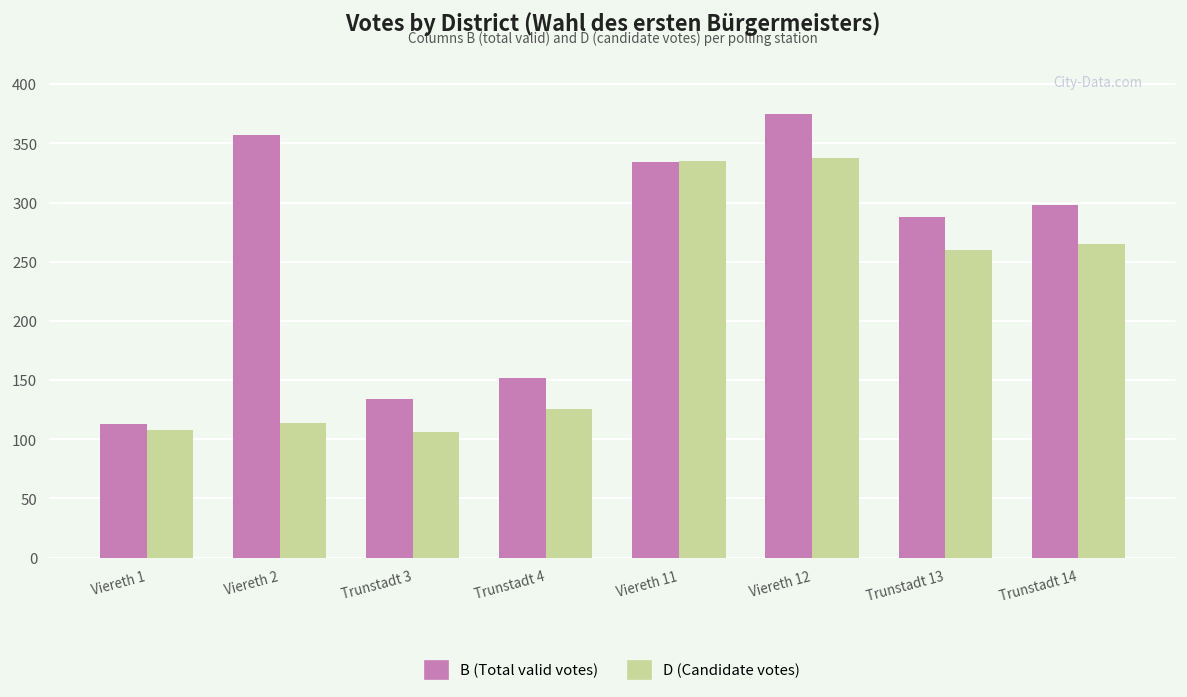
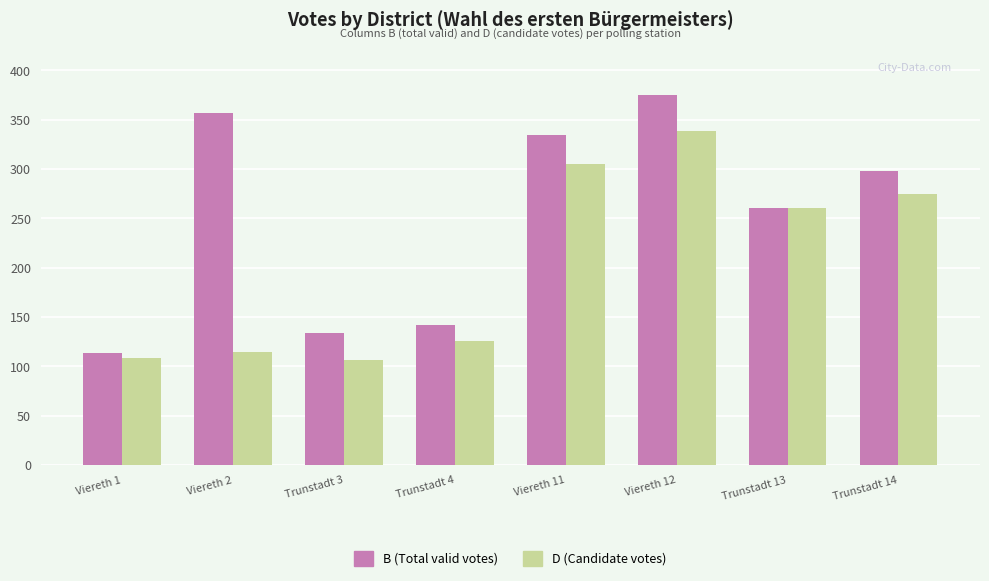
B (Total valid votes), Trunstadt 4: 150 -> 140
D (Candidate votes), Viereth 11: 340 -> 310
B (Total valid votes), Trunstadt 13: 290 -> 260
D (Candidate votes), Trunstadt 14: 270 -> 280
